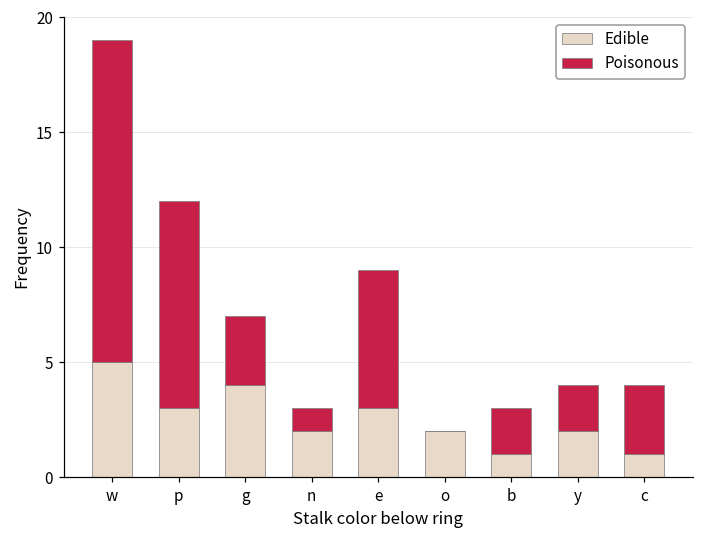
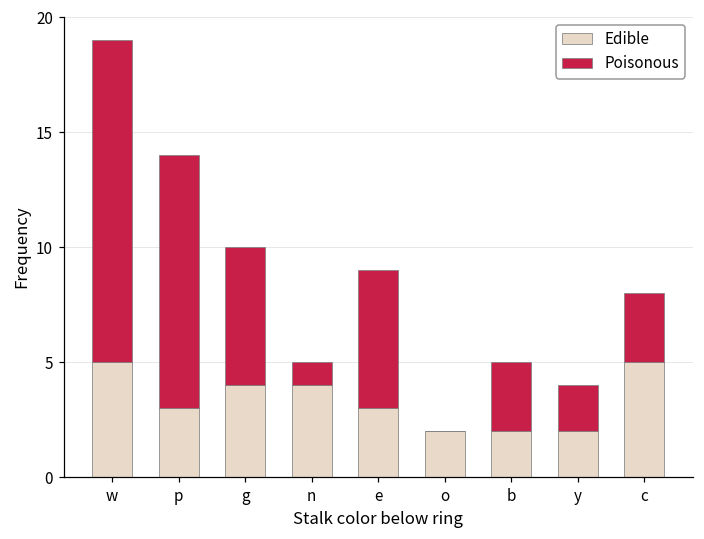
Poisonous, p: 9 -> 11
Poisonous, g: 3 -> 6
Edible, n: 2 -> 4
Edible, b: 1 -> 2
Poisonous, b: 2 -> 3
Edible, c: 1 -> 5
